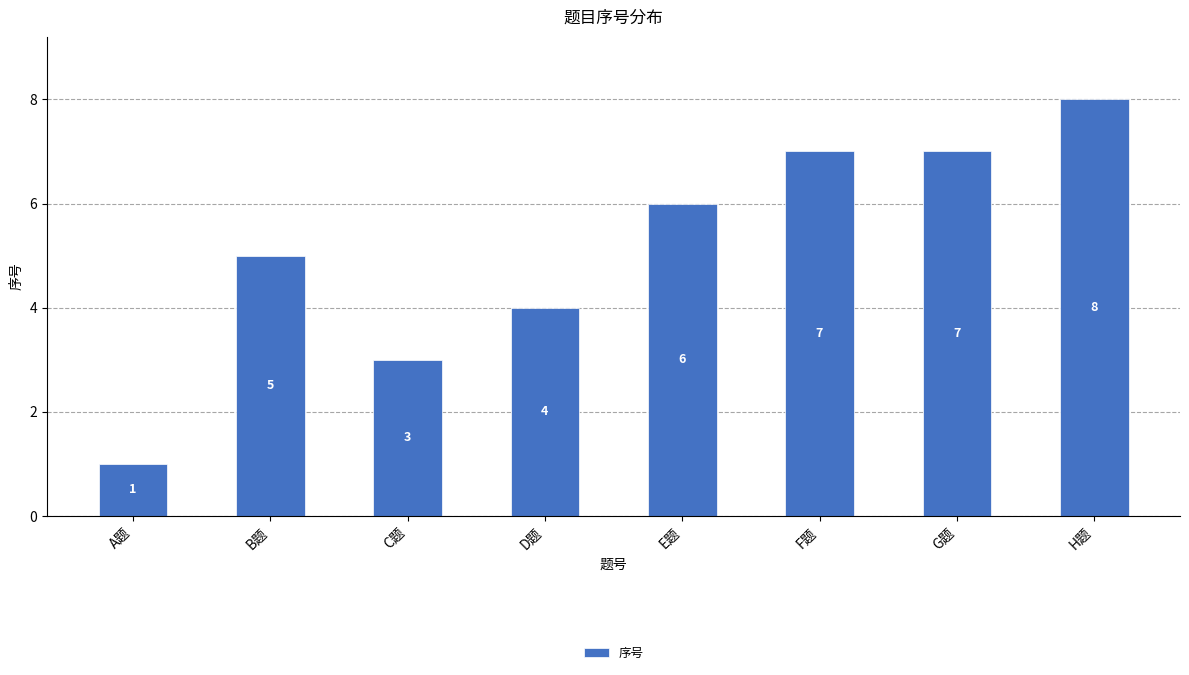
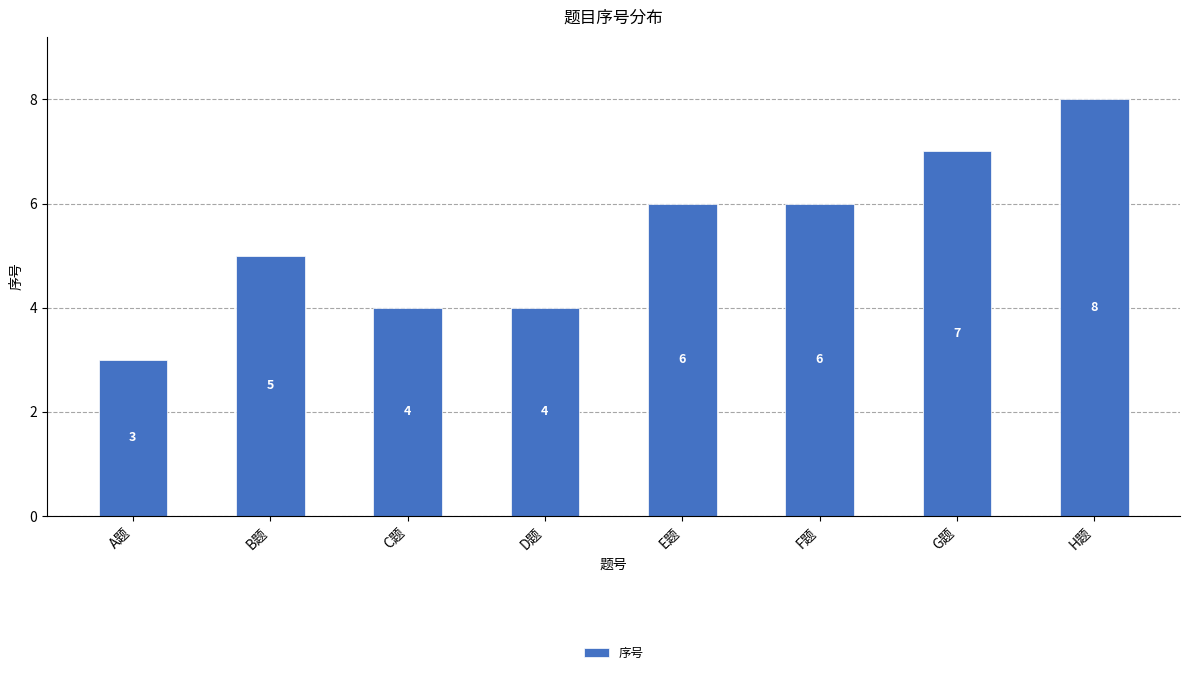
A题: 1 -> 3
C题: 3 -> 4
F题: 7 -> 6
